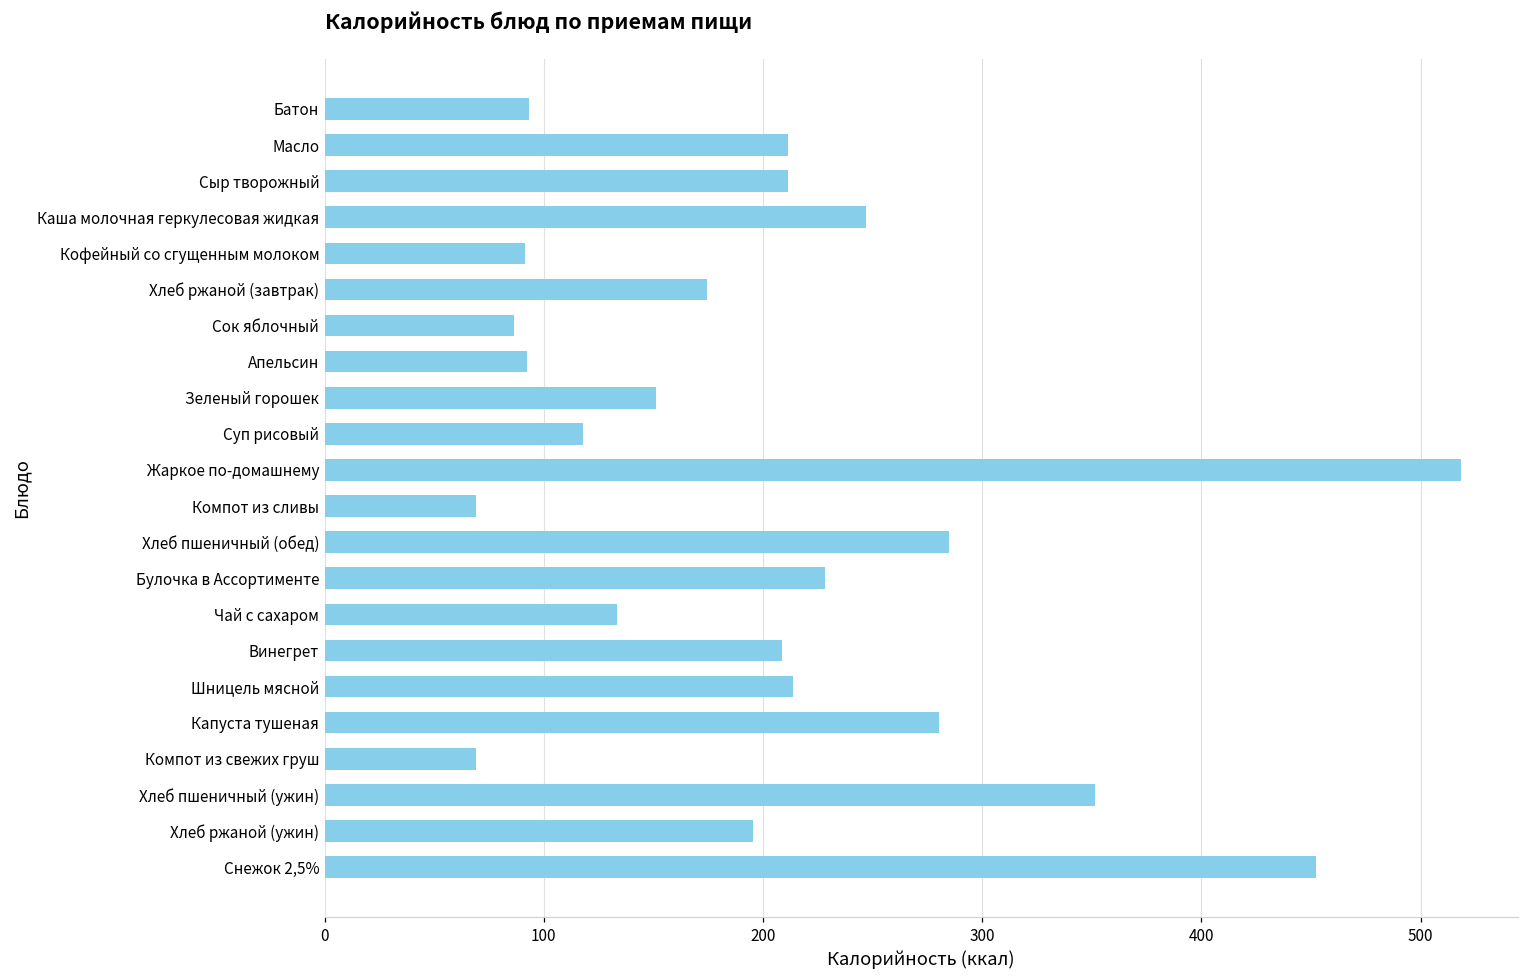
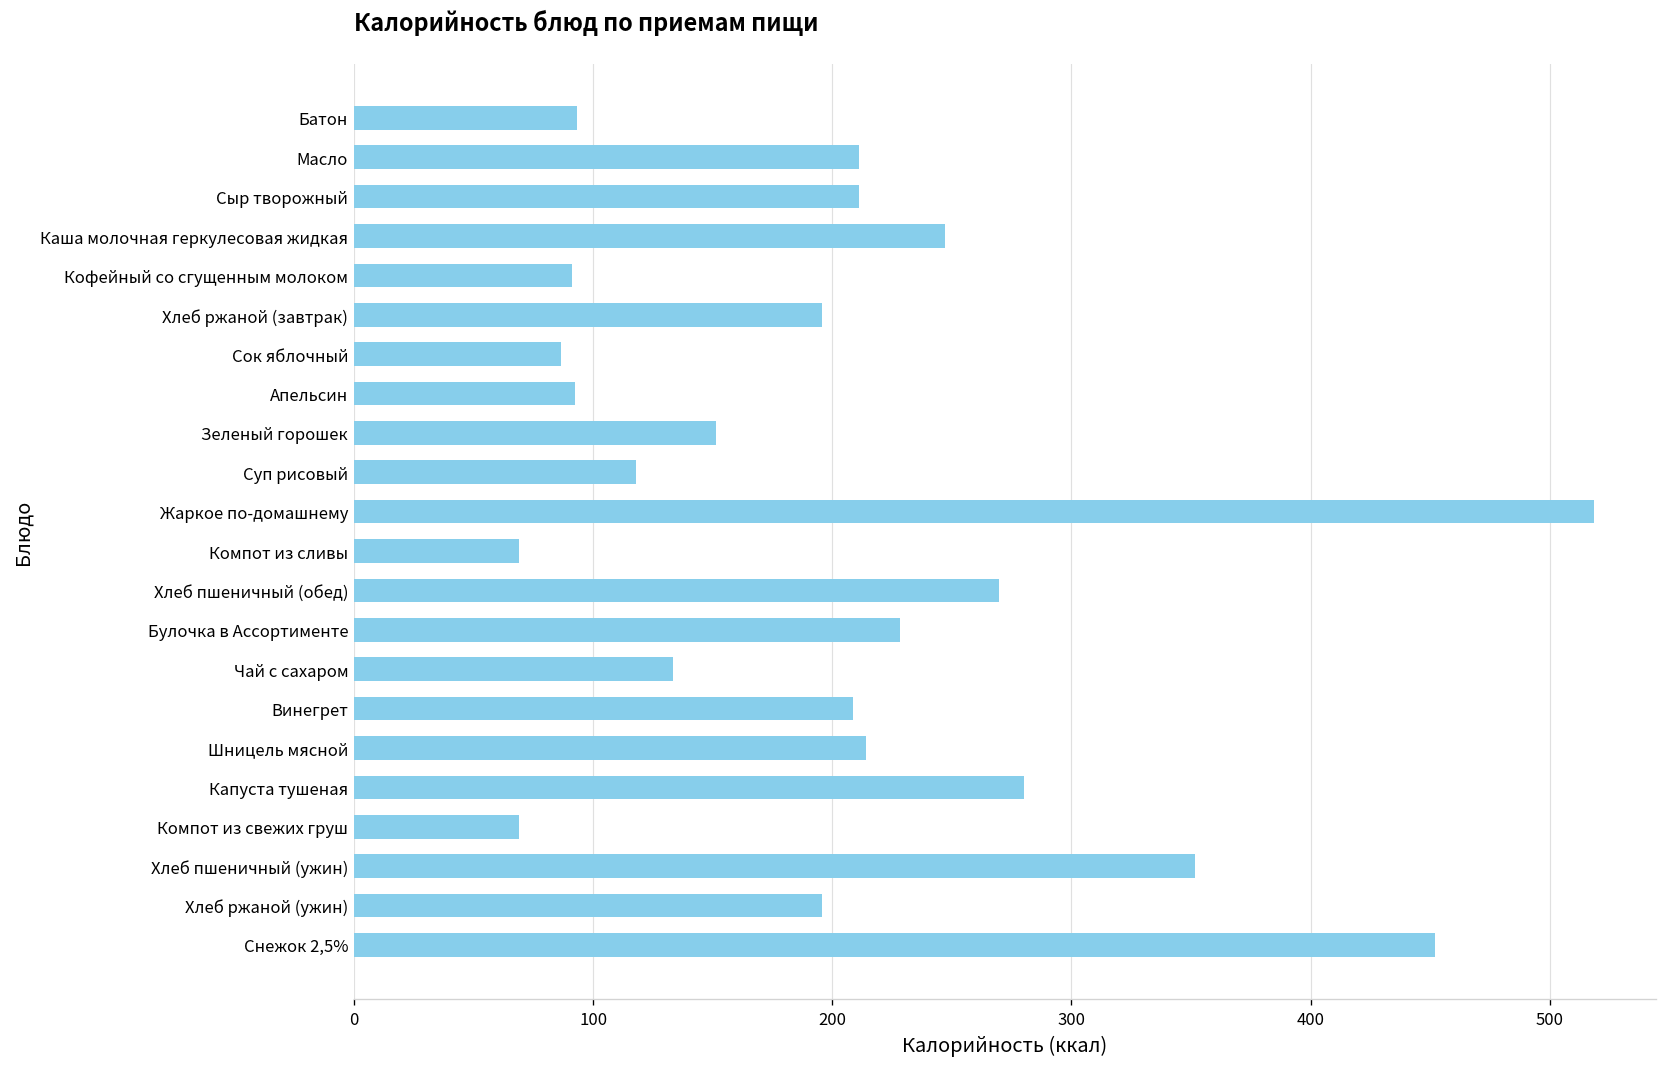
Хлеб ржаной (завтрак): 174 -> 196
Хлеб пшеничный (обед): 285 -> 270
